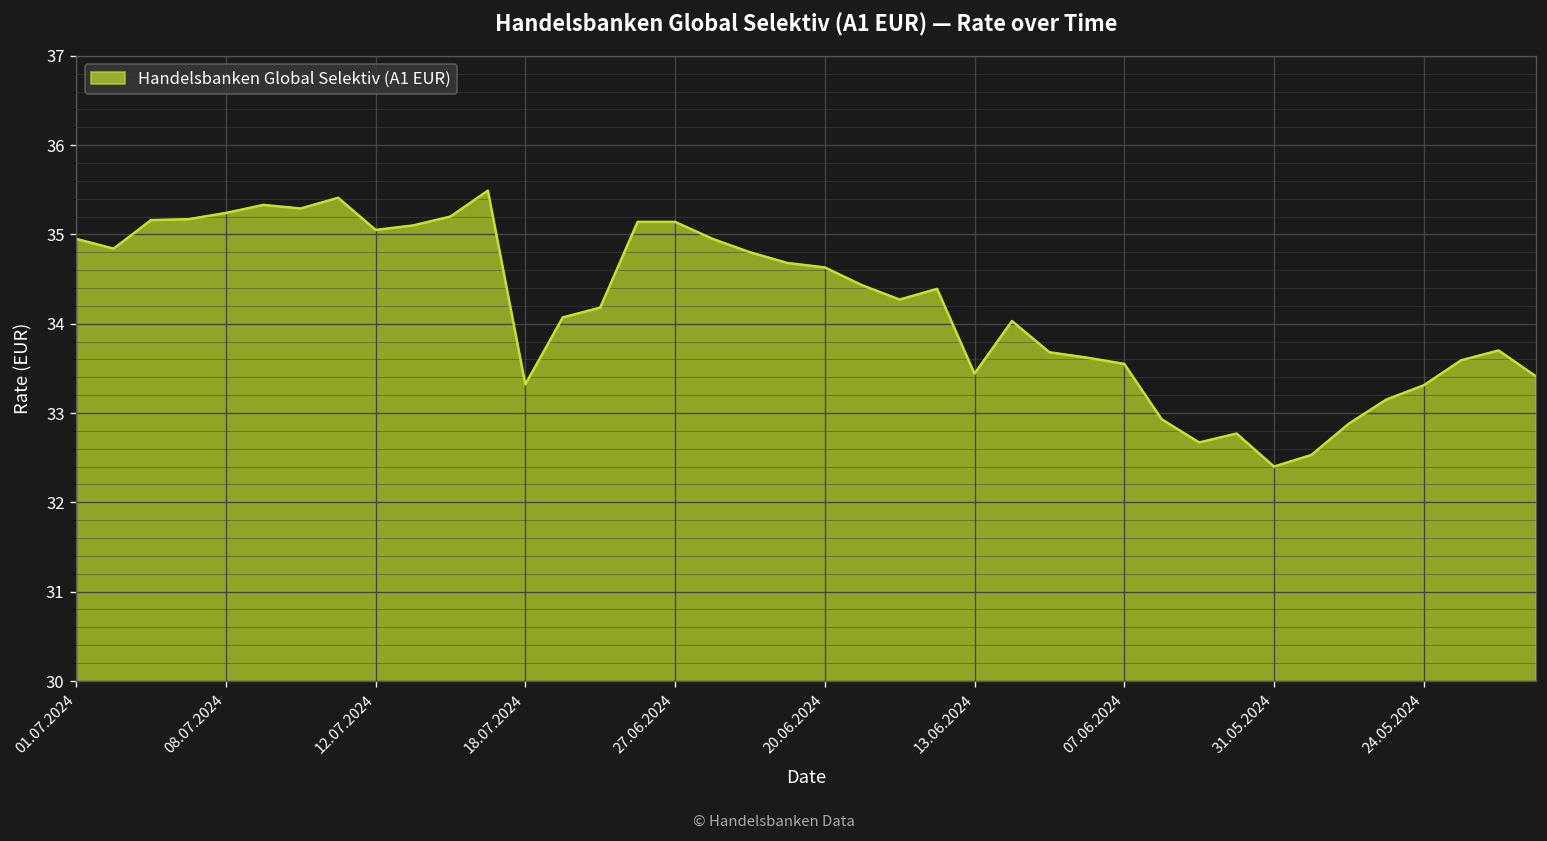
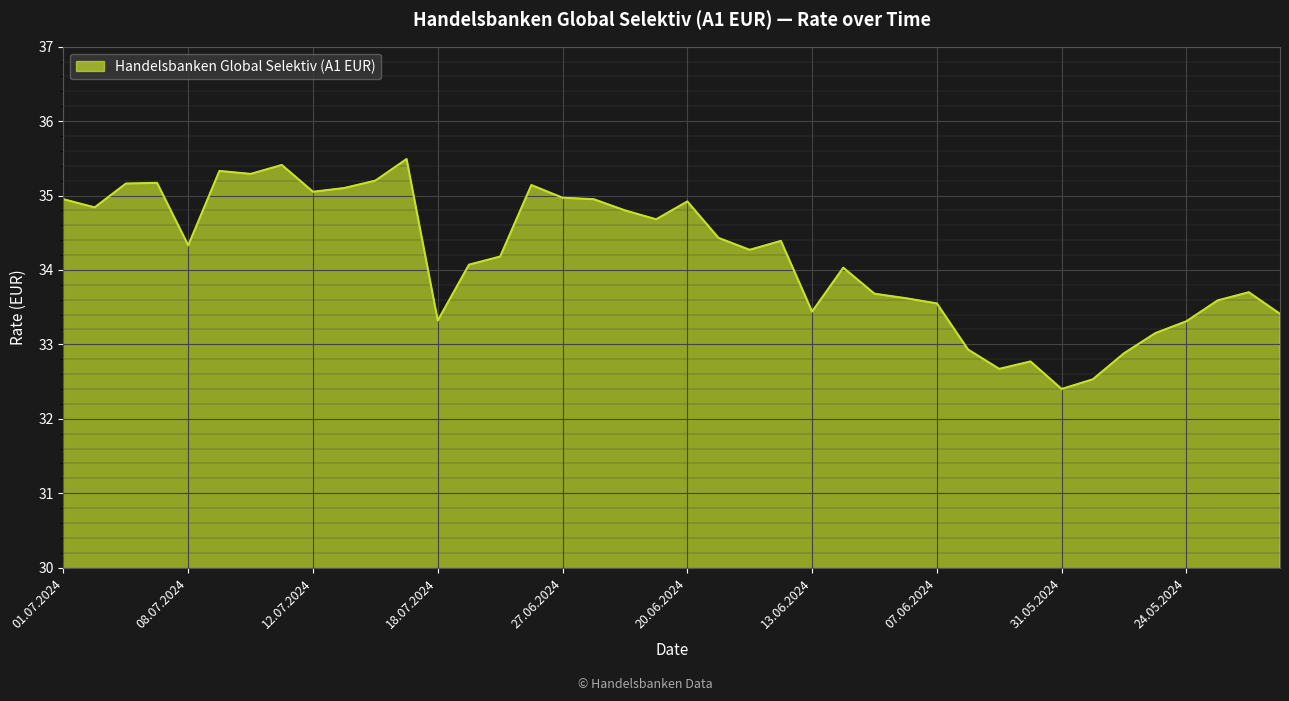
08.07.2024: 35.2 -> 34.3
27.06.2024: 35.1 -> 35.0
20.06.2024: 34.6 -> 34.9
